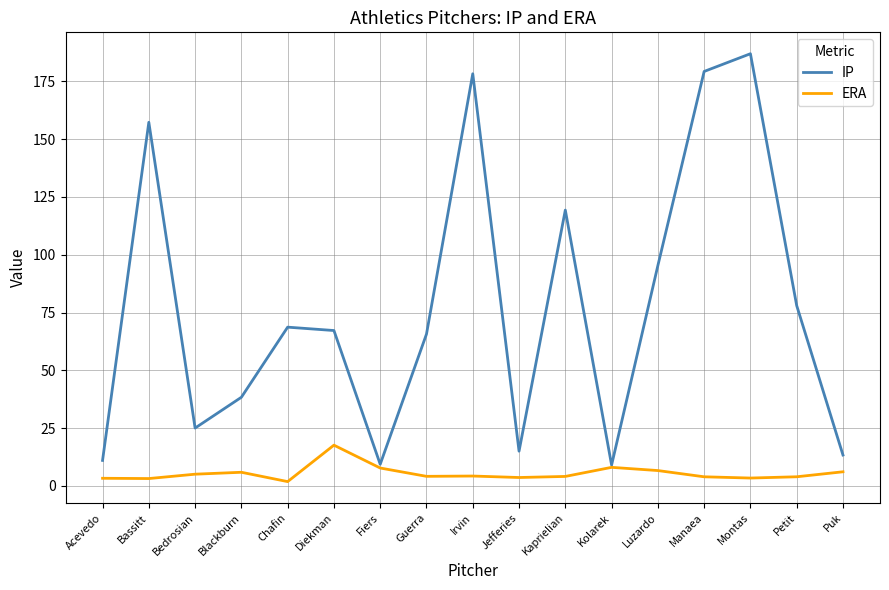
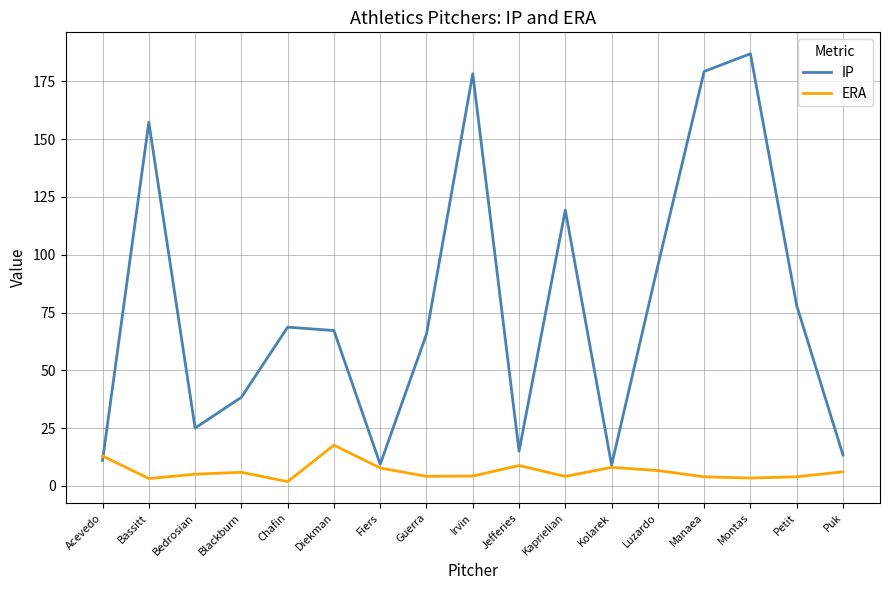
ERA, Acevedo: 3 -> 13
ERA, Jefferies: 4 -> 9
